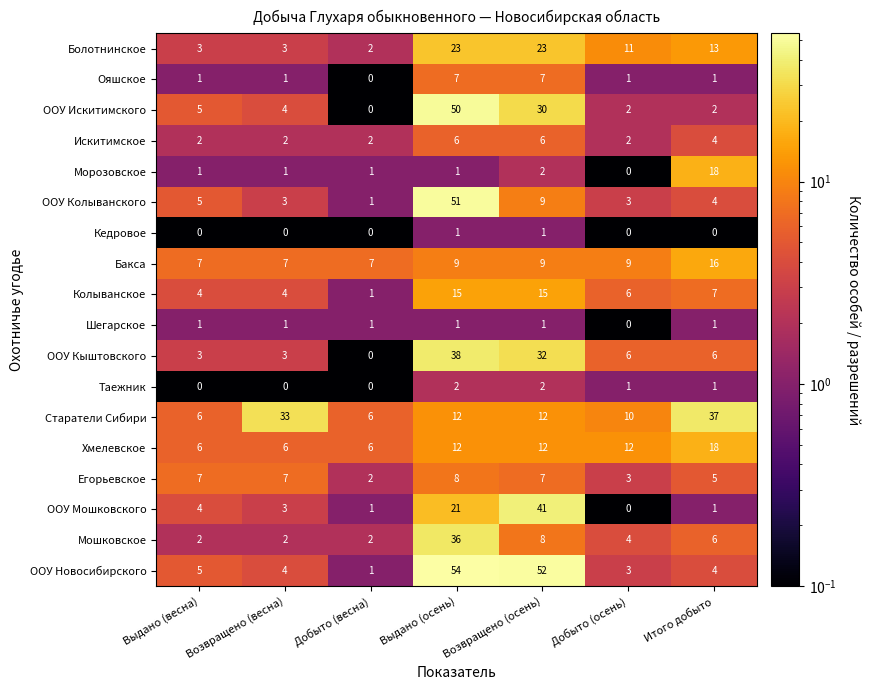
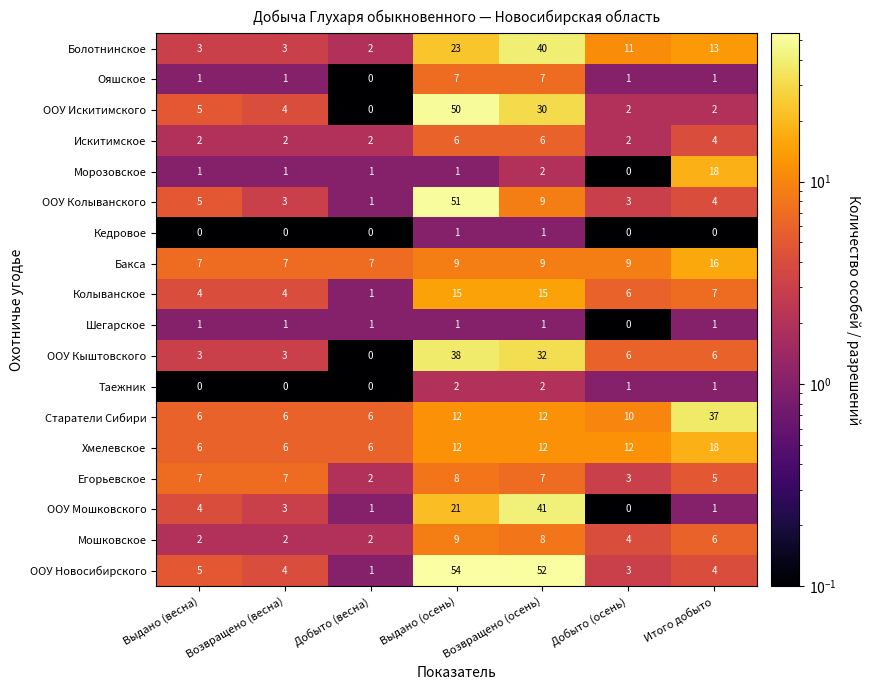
Болотнинское, Возвращено (осень): 23 -> 40
Старатели Сибири, Возвращено (весна): 33 -> 6
Мошковское, Выдано (осень): 36 -> 9
